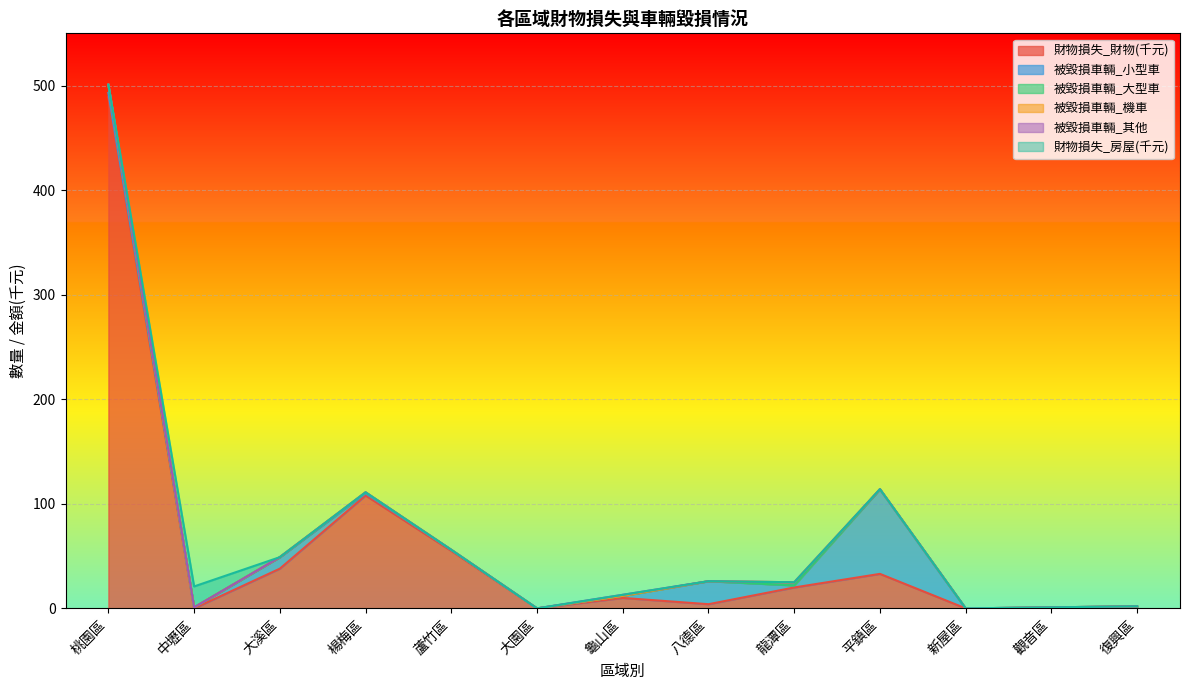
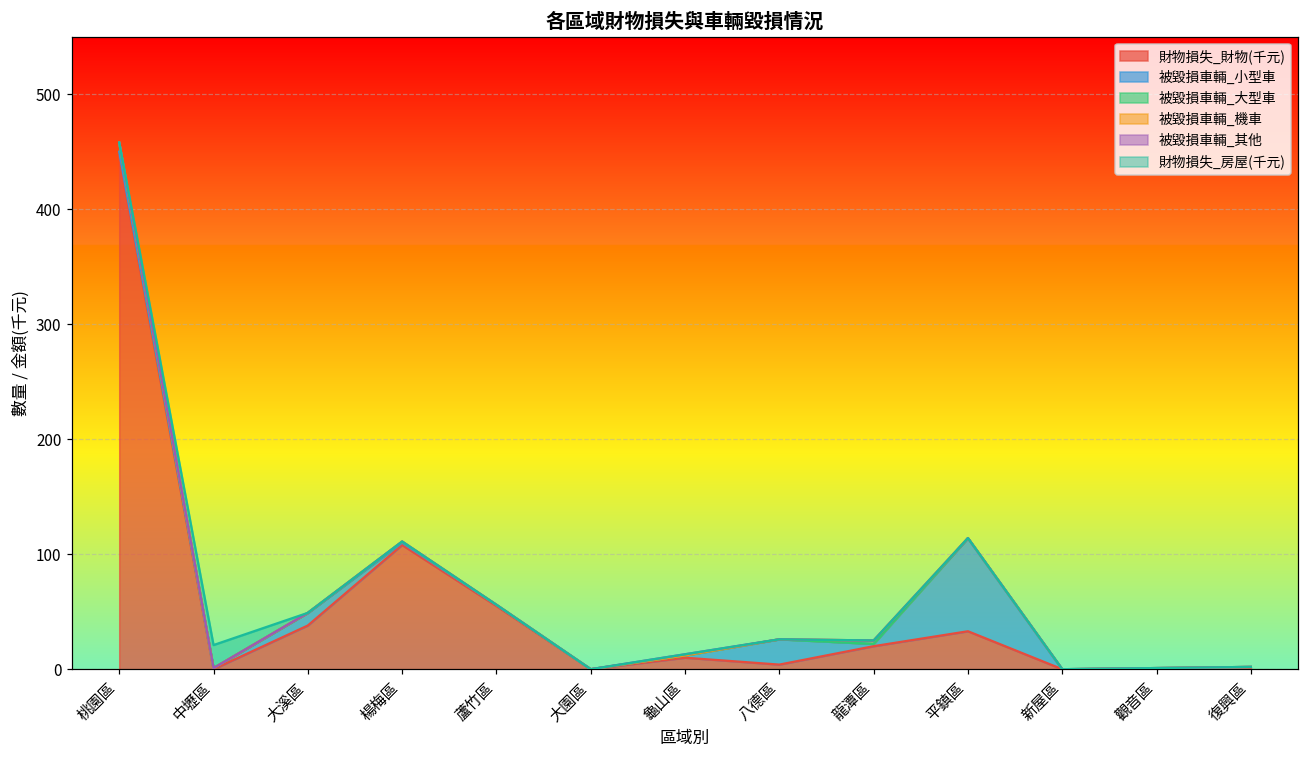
財物損失_財物(千元), 桃園區: 489 -> 446
